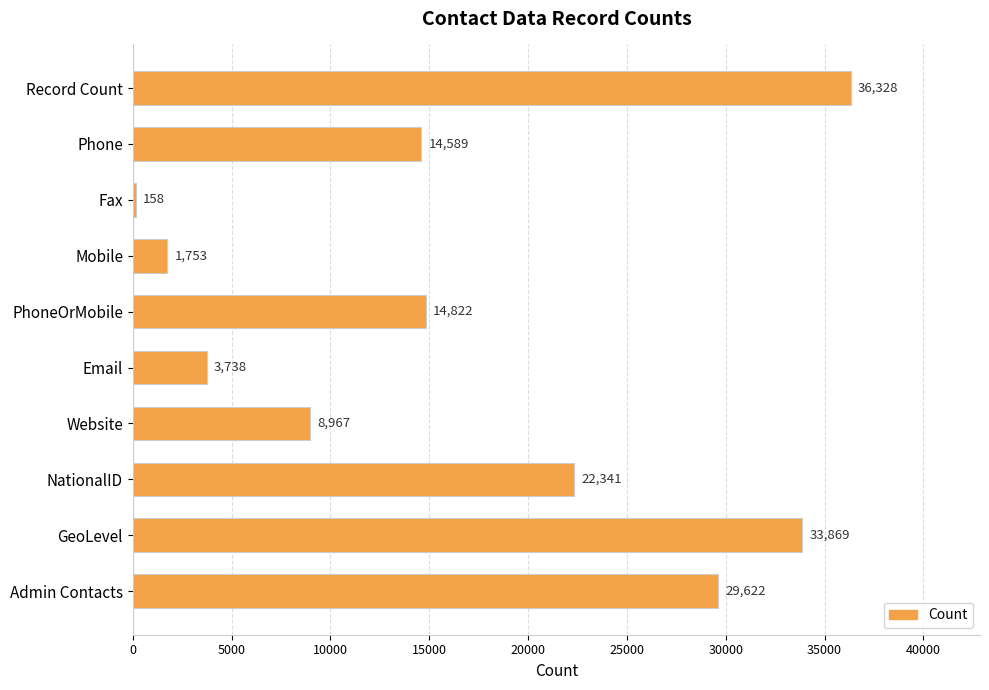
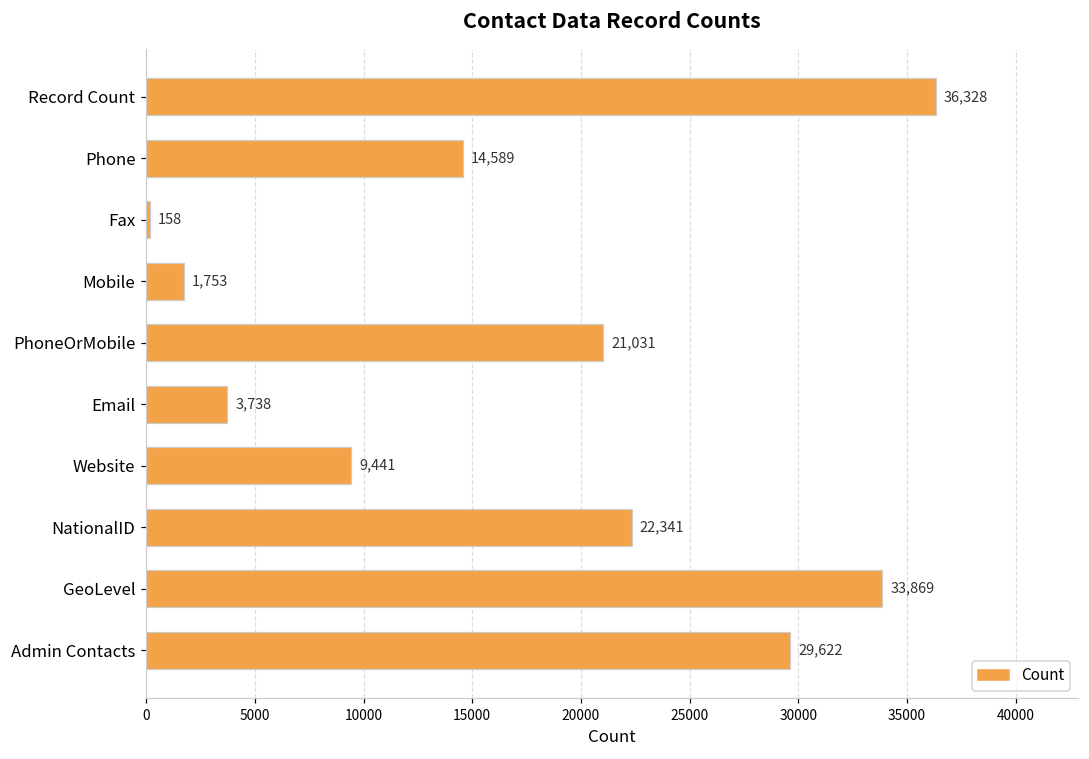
PhoneOrMobile: 14,822 -> 21,031
Website: 8,967 -> 9,441
